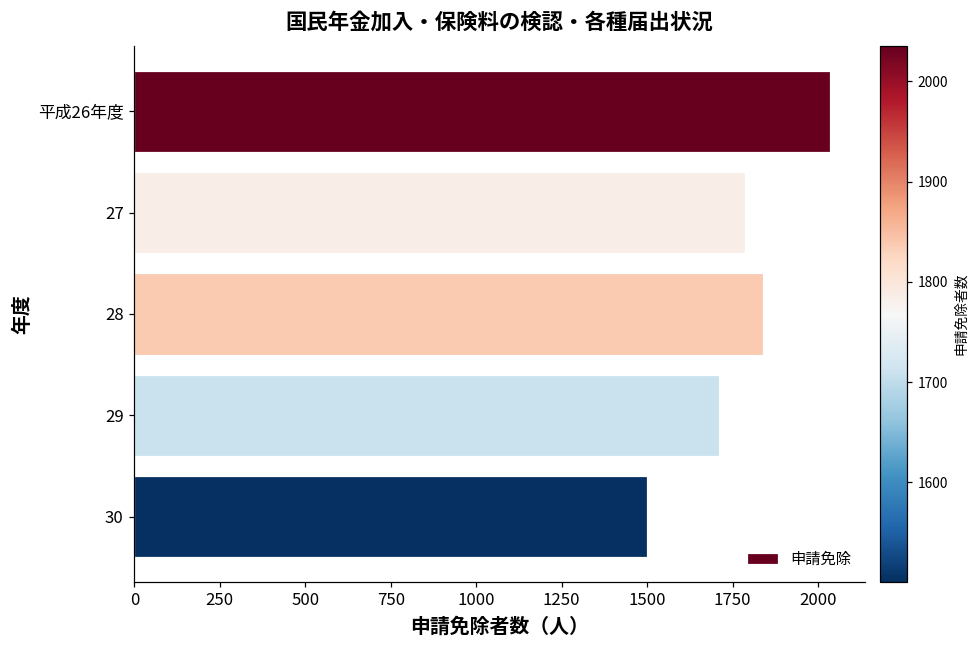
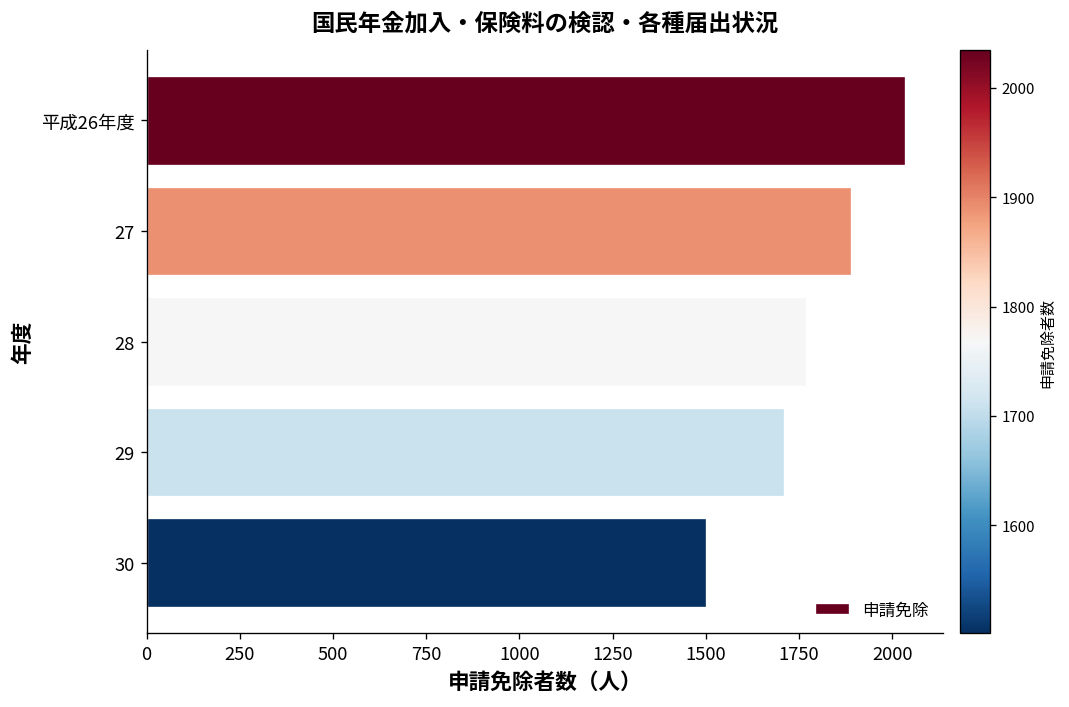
27: 1790 -> 1890
28: 1840 -> 1770
